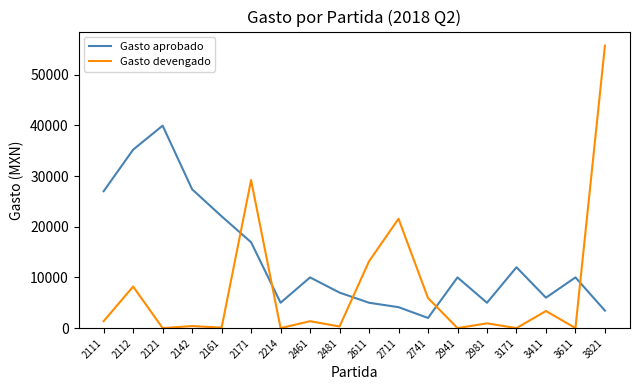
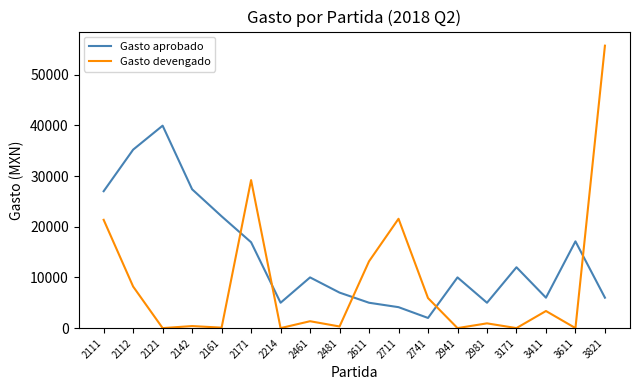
Gasto devengado, 2111: 1000 -> 21000
Gasto aprobado, 3611: 10000 -> 17000
Gasto aprobado, 3821: 3000 -> 6000
